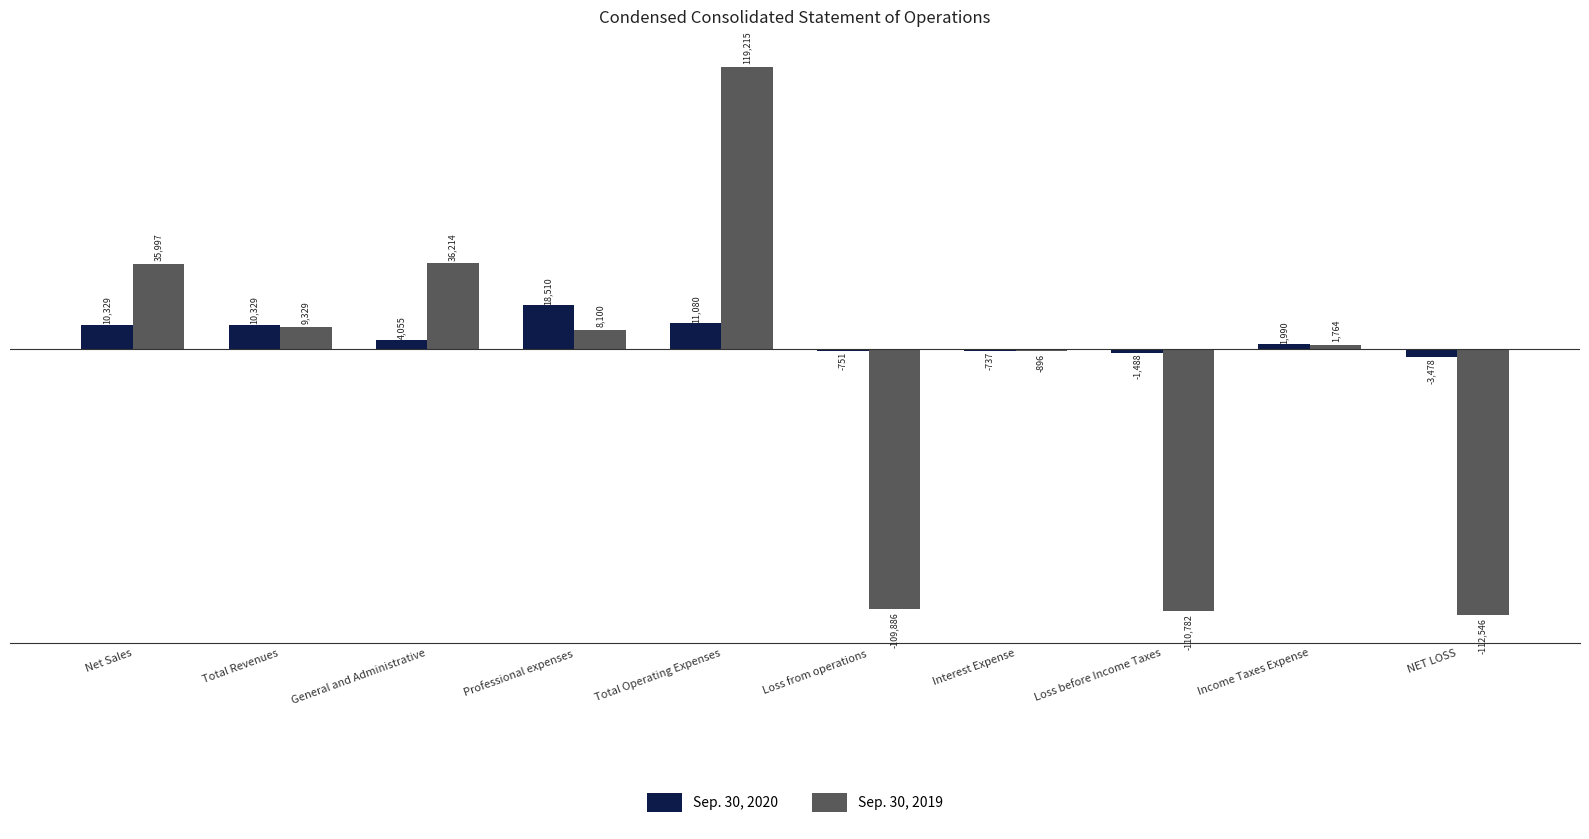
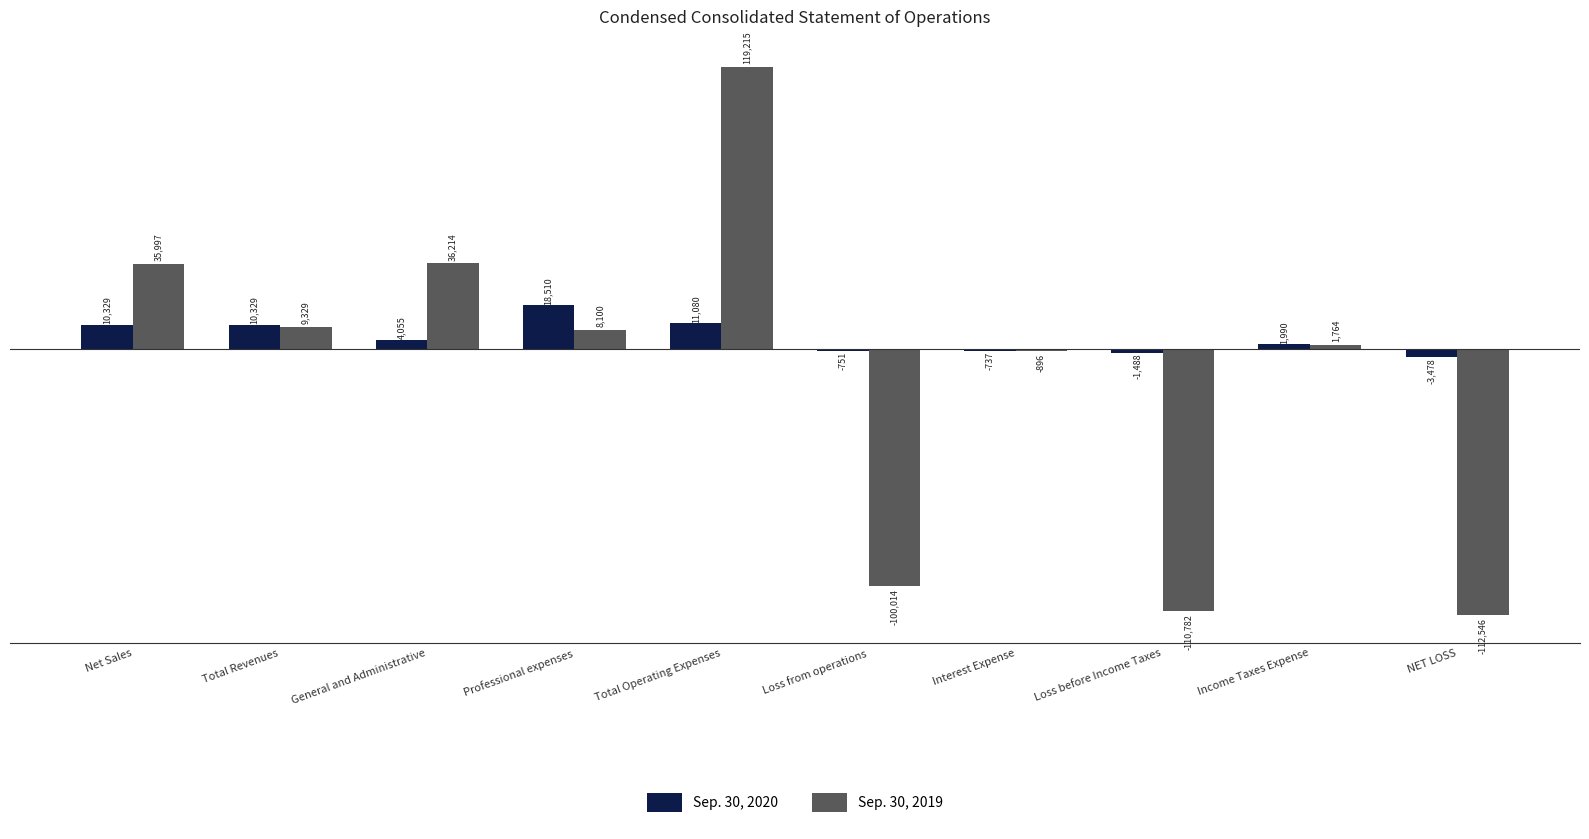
Sep. 30, 2019, Loss from operations: -109,886 -> -100,014
